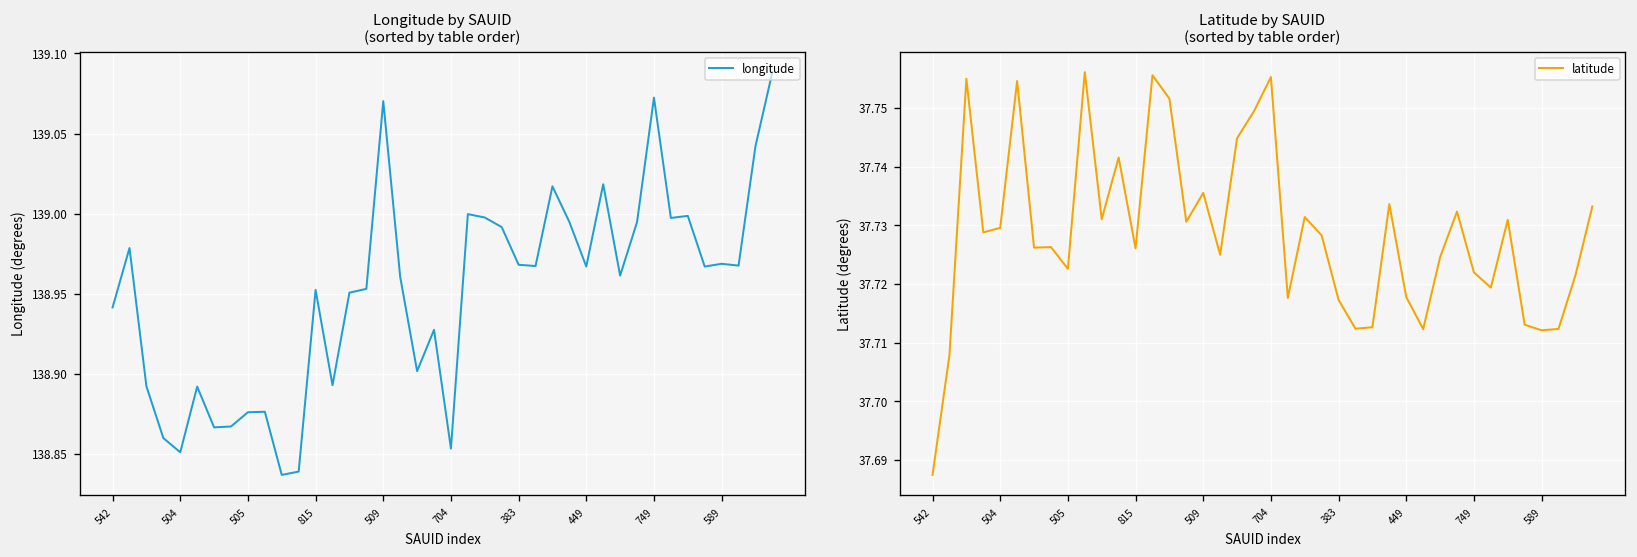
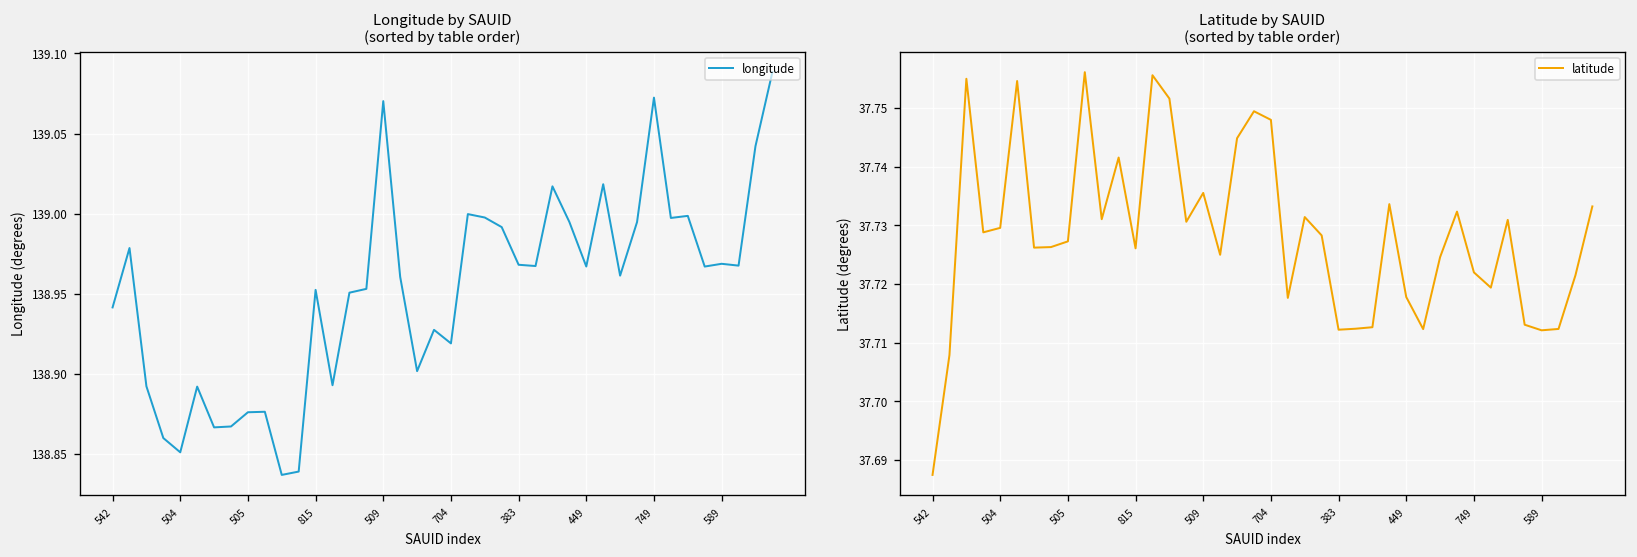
Longitude by SAUID (sorted by table order), 704: 138.853 -> 138.919
Latitude by SAUID (sorted by table order), 505: 37.723 -> 37.727
Latitude by SAUID (sorted by table order), 704: 37.755 -> 37.748
Latitude by SAUID (sorted by table order), 383: 37.717 -> 37.712
